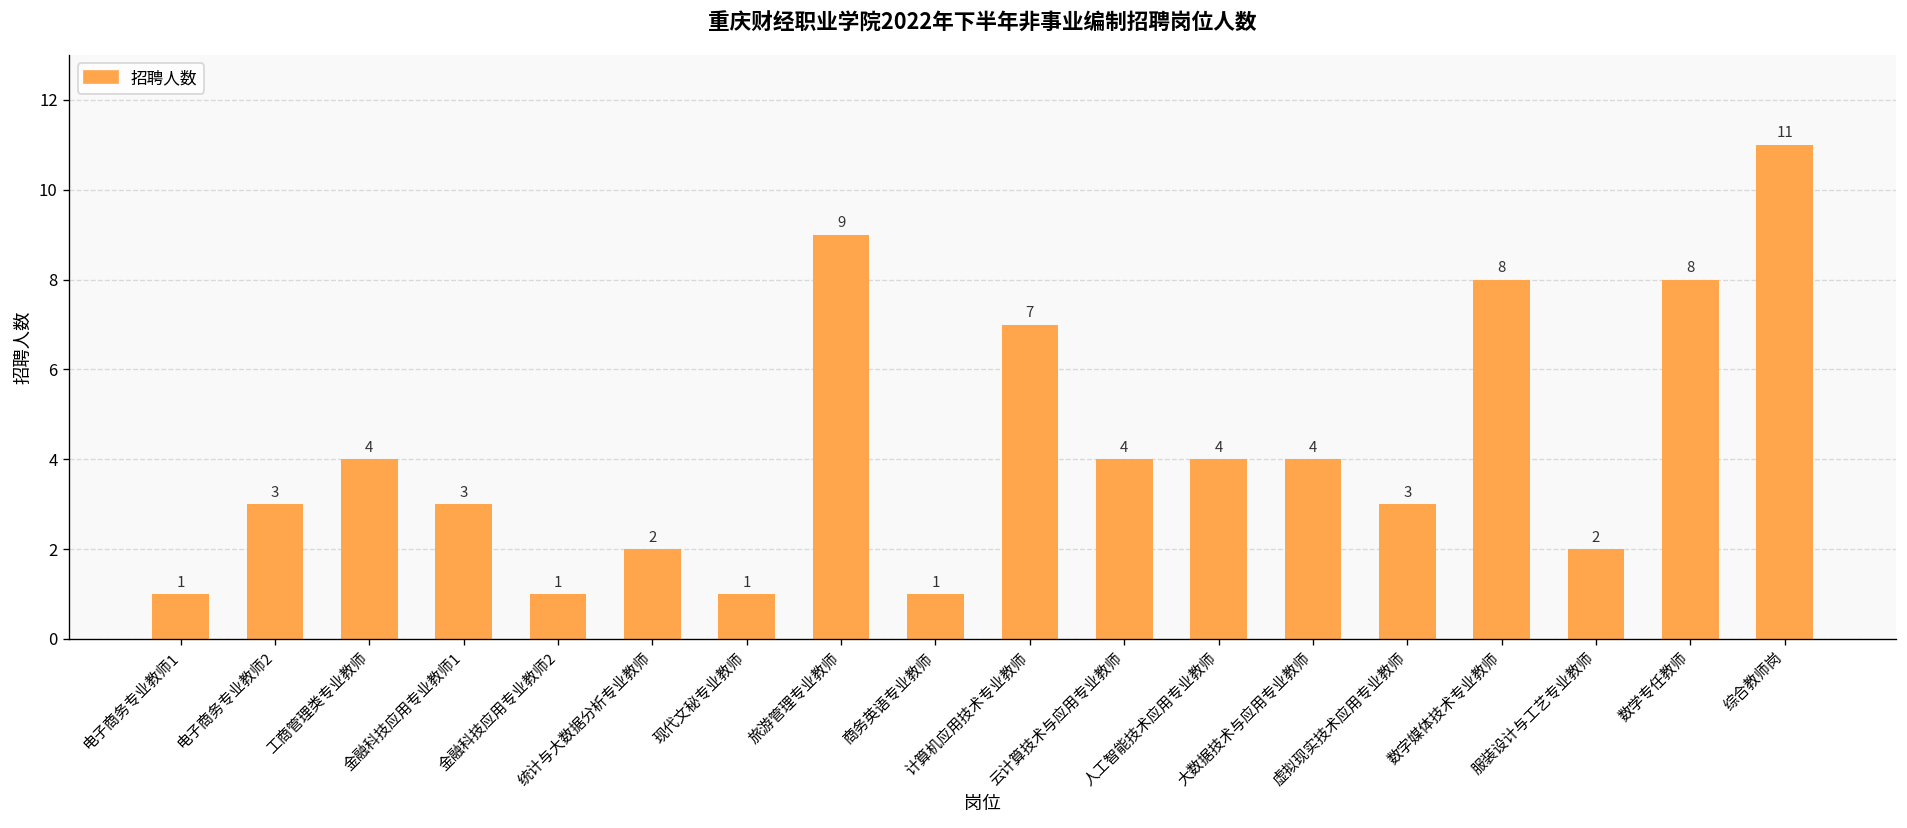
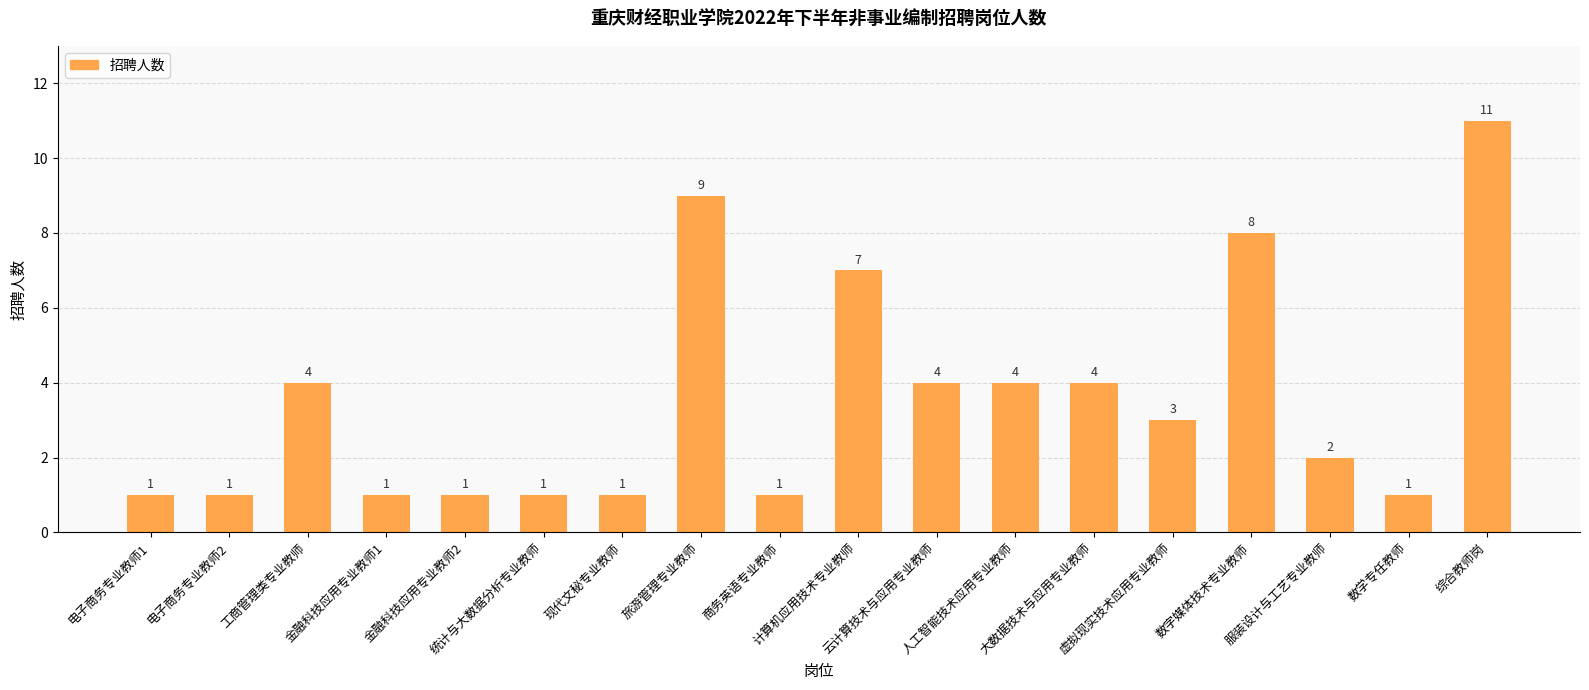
电子商务专业教师2: 3 -> 1
金融科技应用专业教师1: 3 -> 1
统计与大数据分析专业教师: 2 -> 1
数学专任教师: 8 -> 1
